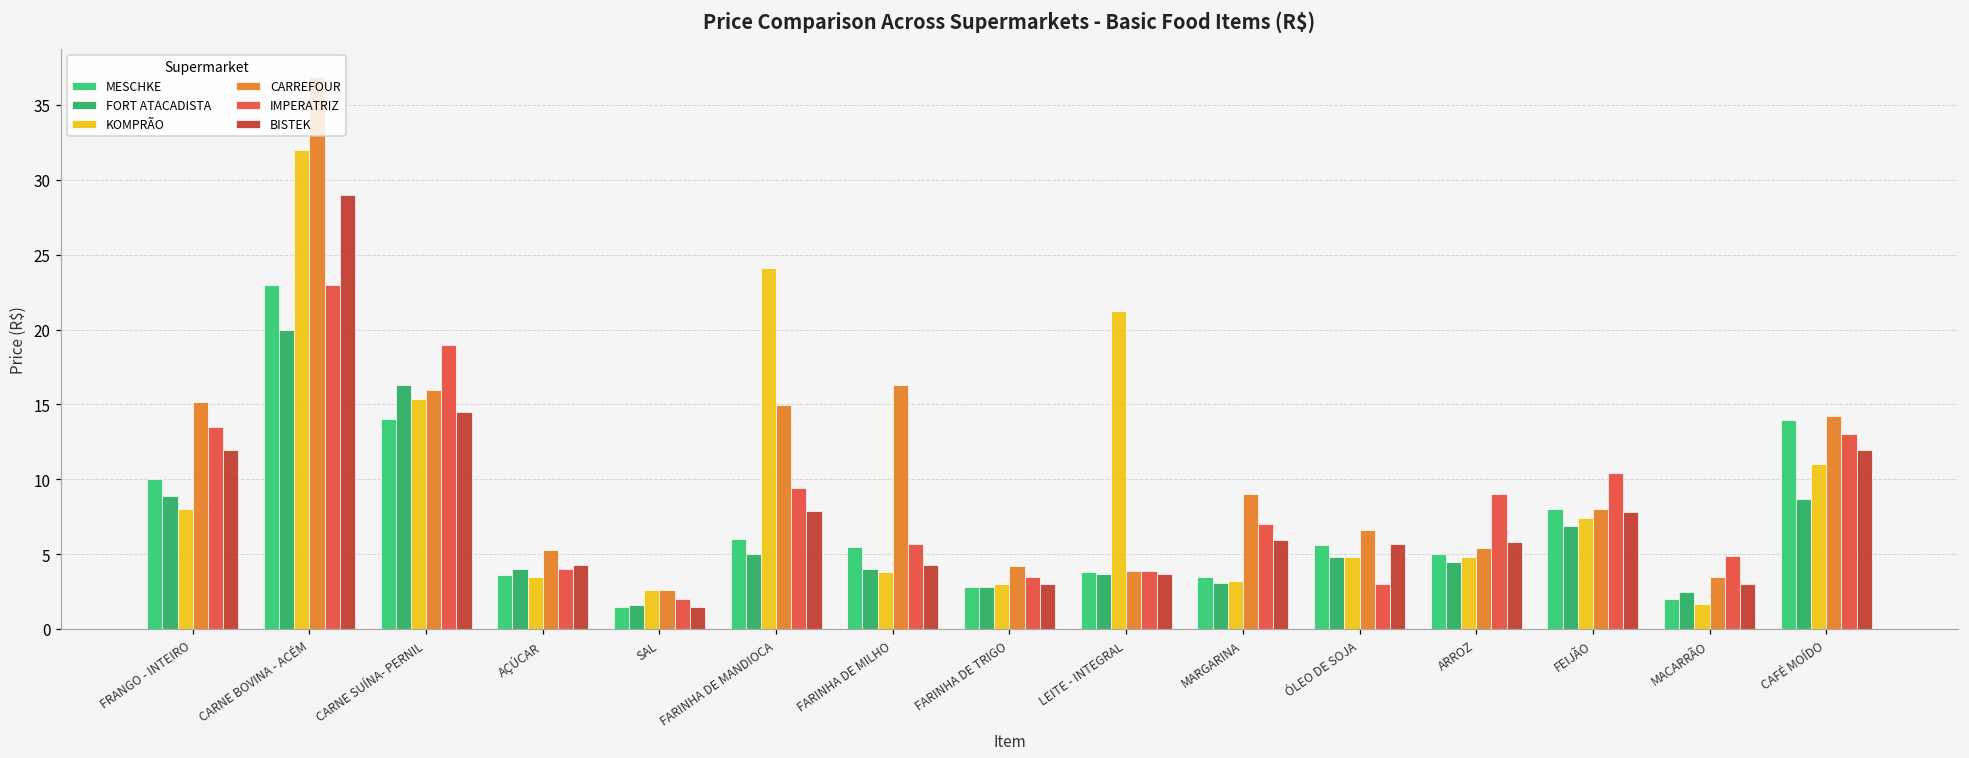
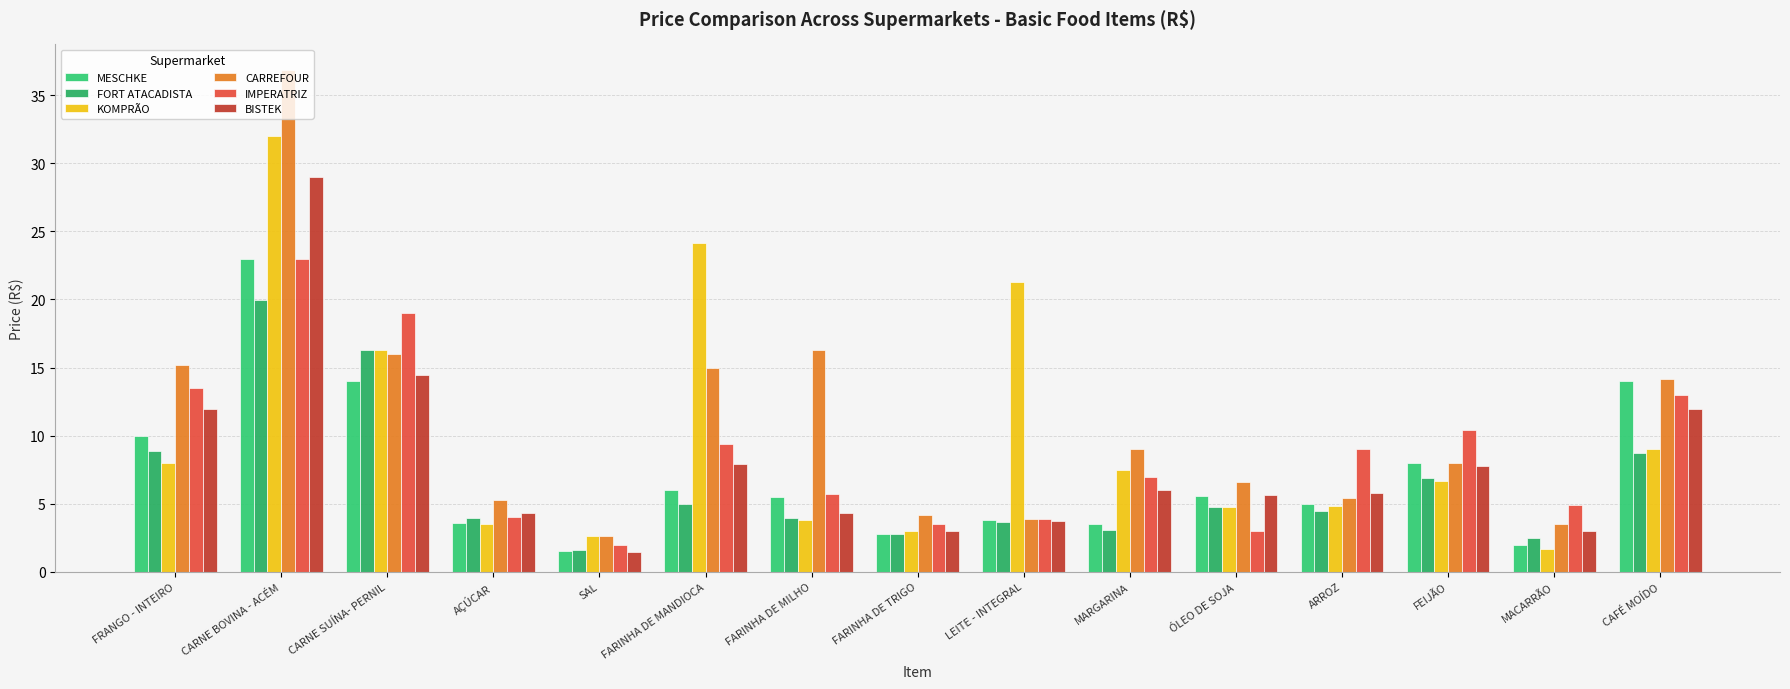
KOMPRÃO, CARNE SUÍNA- PERNIL: 15.3 -> 16.3
KOMPRÃO, MARGARINA: 3.2 -> 7.4
KOMPRÃO, FEIJÃO: 7.4 -> 6.7
KOMPRÃO, CAFÉ MOÍDO: 11.0 -> 9.0
